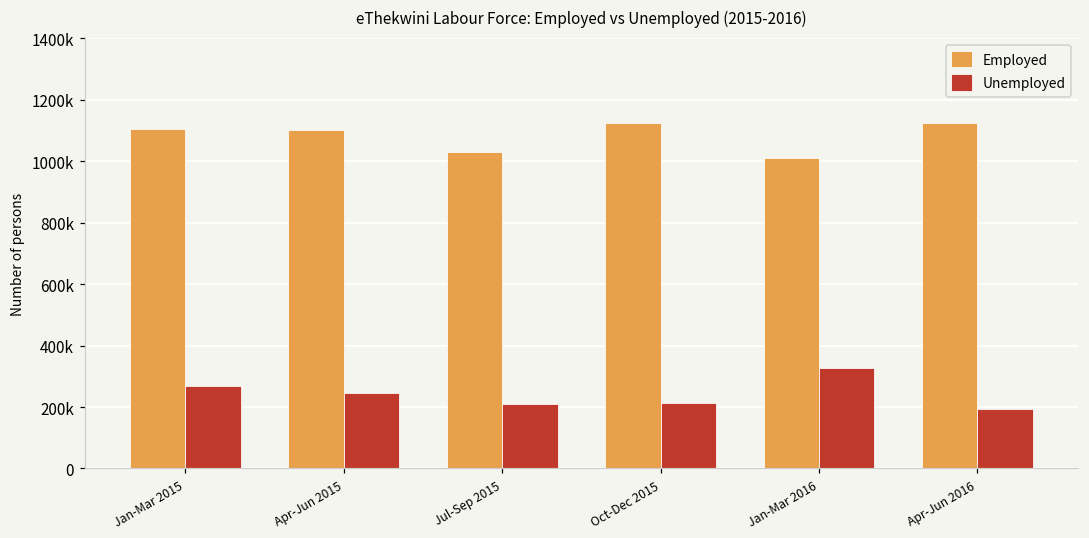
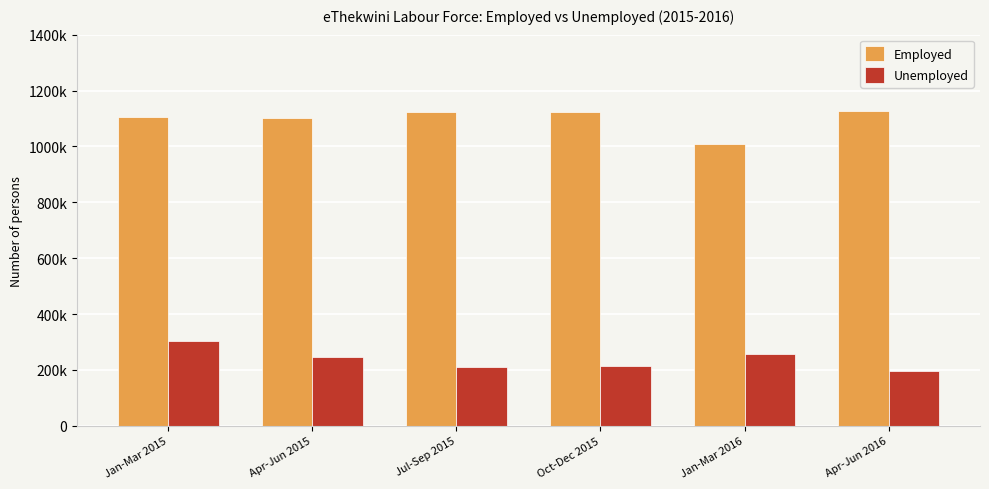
Unemployed, Jan-Mar 2015: 270000 -> 300000
Employed, Jul-Sep 2015: 1030000 -> 1120000
Unemployed, Jan-Mar 2016: 330000 -> 260000
